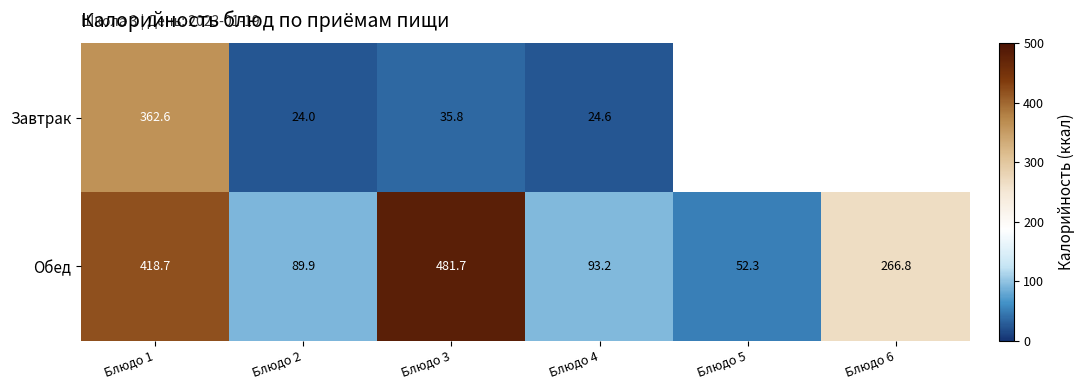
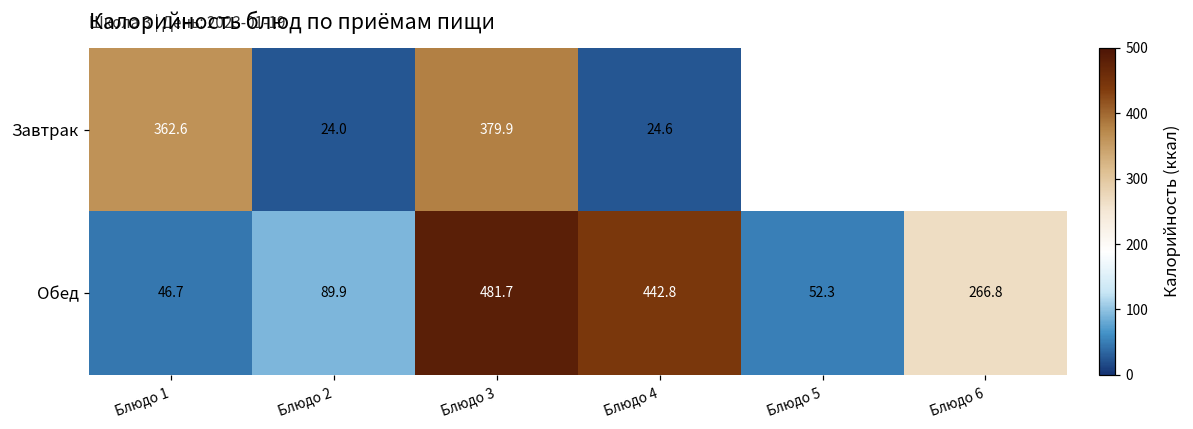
Завтрак, Блюдо 3: 35.8 -> 379.9
Обед, Блюдо 1: 418.7 -> 46.7
Обед, Блюдо 4: 93.2 -> 442.8
